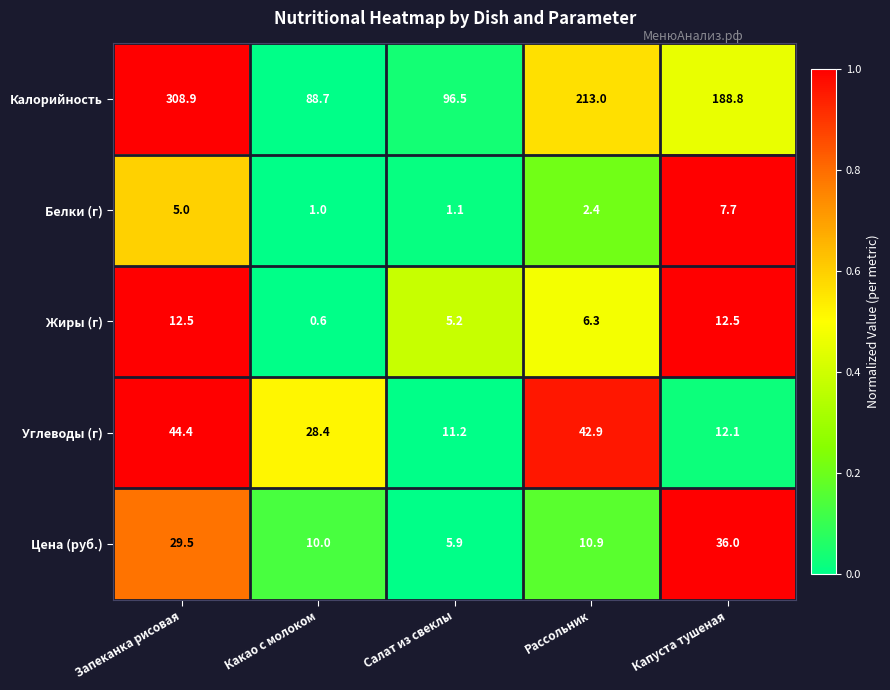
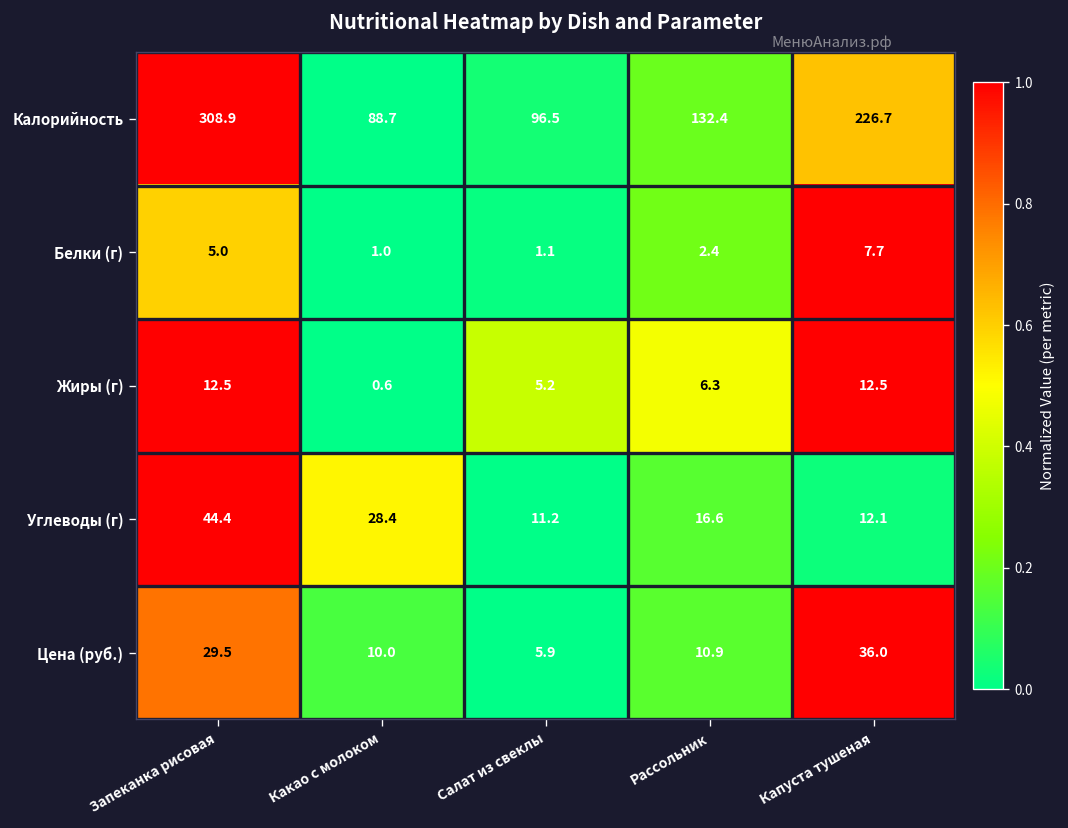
Калорийность, Рассольник: 213.0 -> 132.4
Калорийность, Капуста тушеная: 188.8 -> 226.7
Углеводы (г), Рассольник: 42.9 -> 16.6
